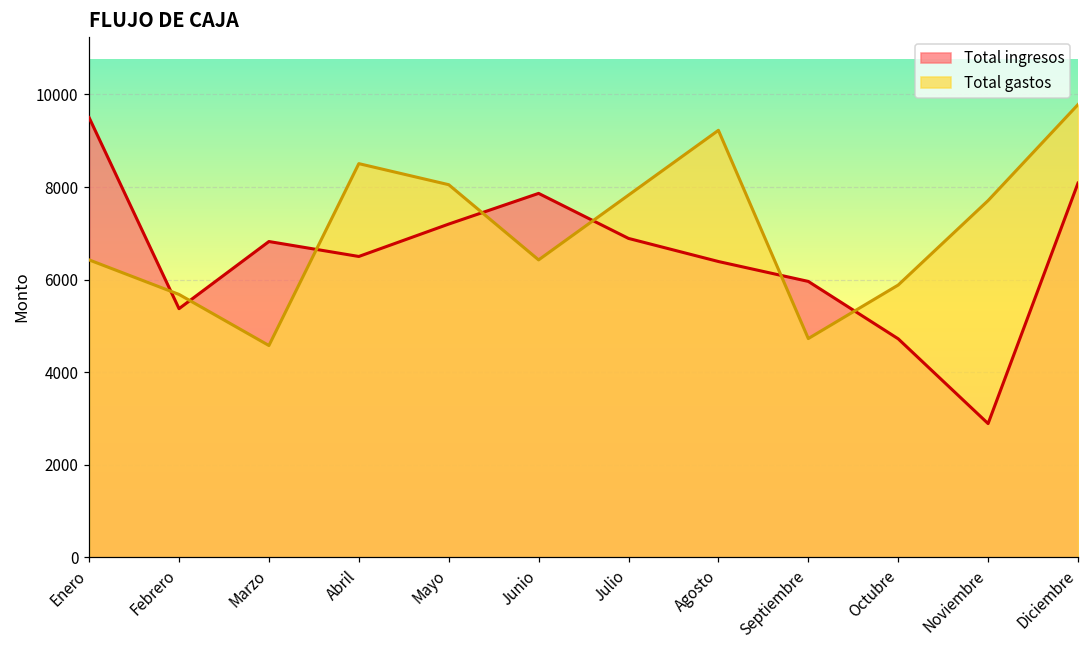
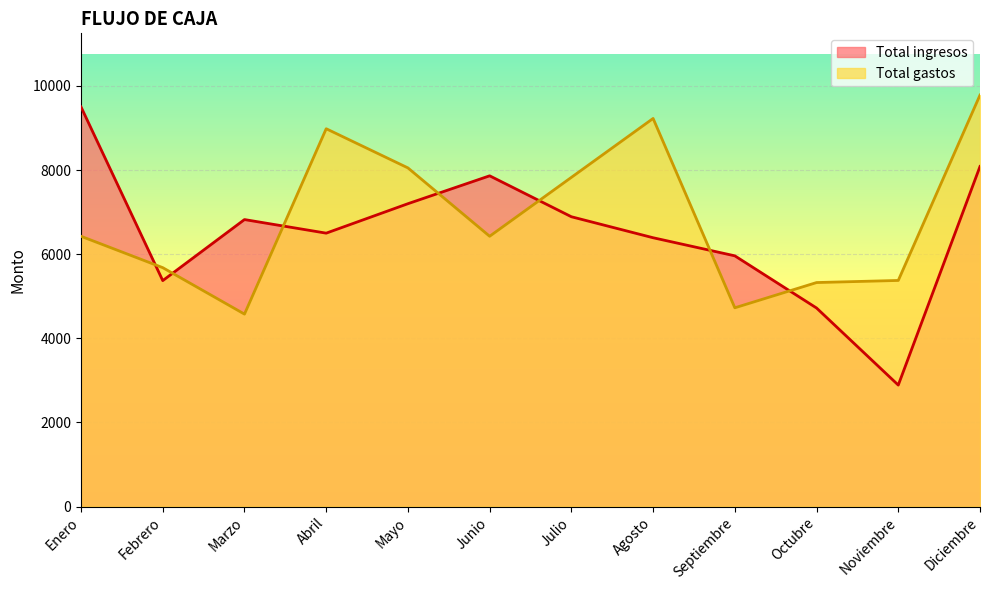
Total gastos, Abril: 8500 -> 9000
Total gastos, Octubre: 5900 -> 5300
Total gastos, Noviembre: 7700 -> 5400
